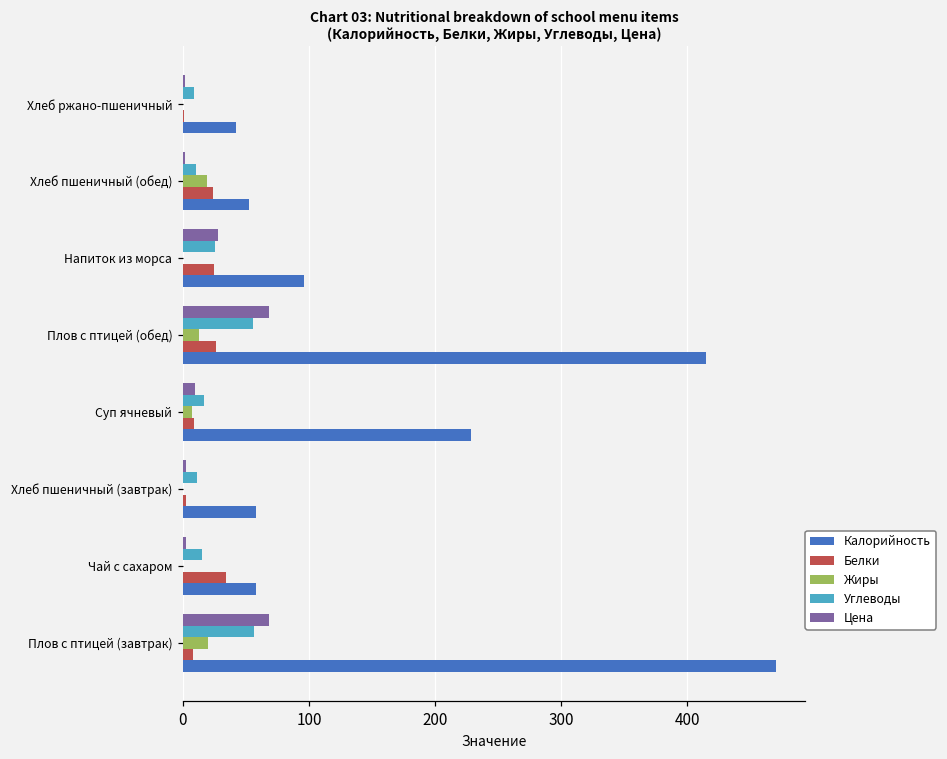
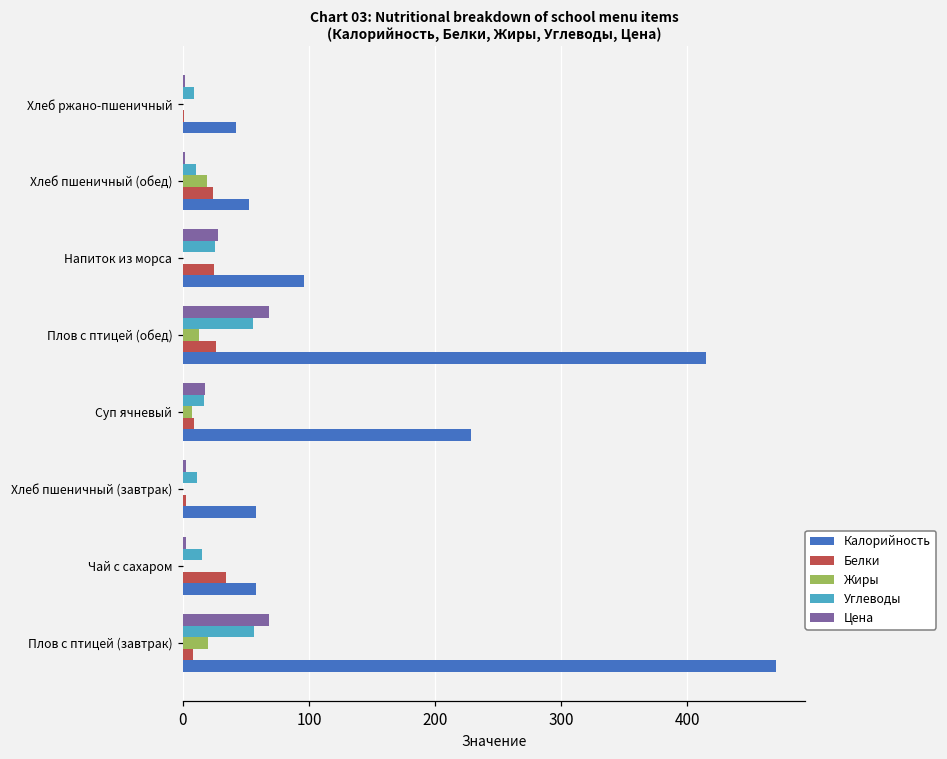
Цена, Суп ячневый: 9 -> 17
